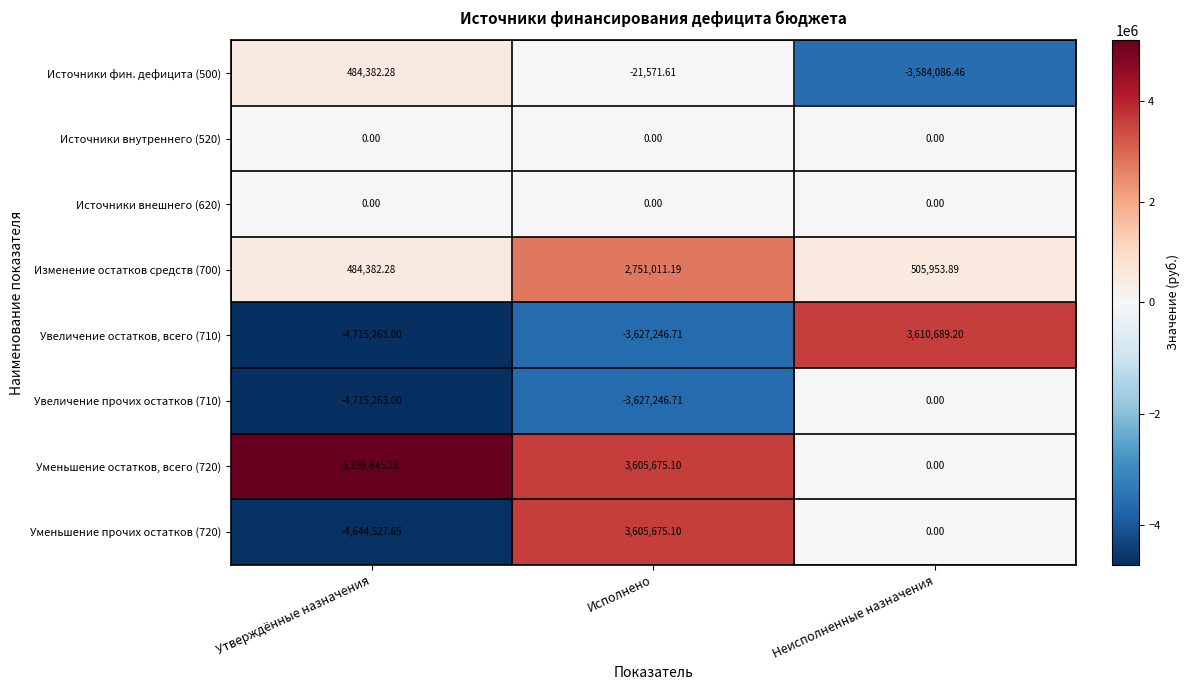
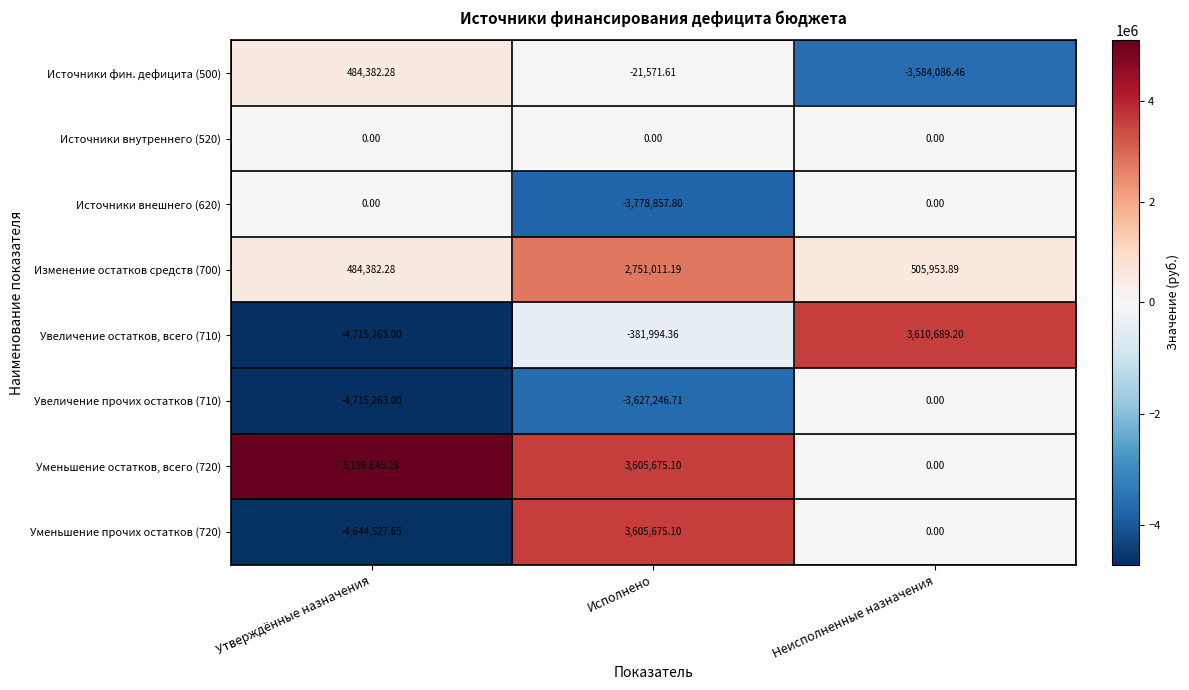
Источники внешнего (620), Исполнено: 0.00 -> -3,778,857.80
Увеличение остатков, всего (710), Исполнено: -3,627,246.71 -> -381,994.36
